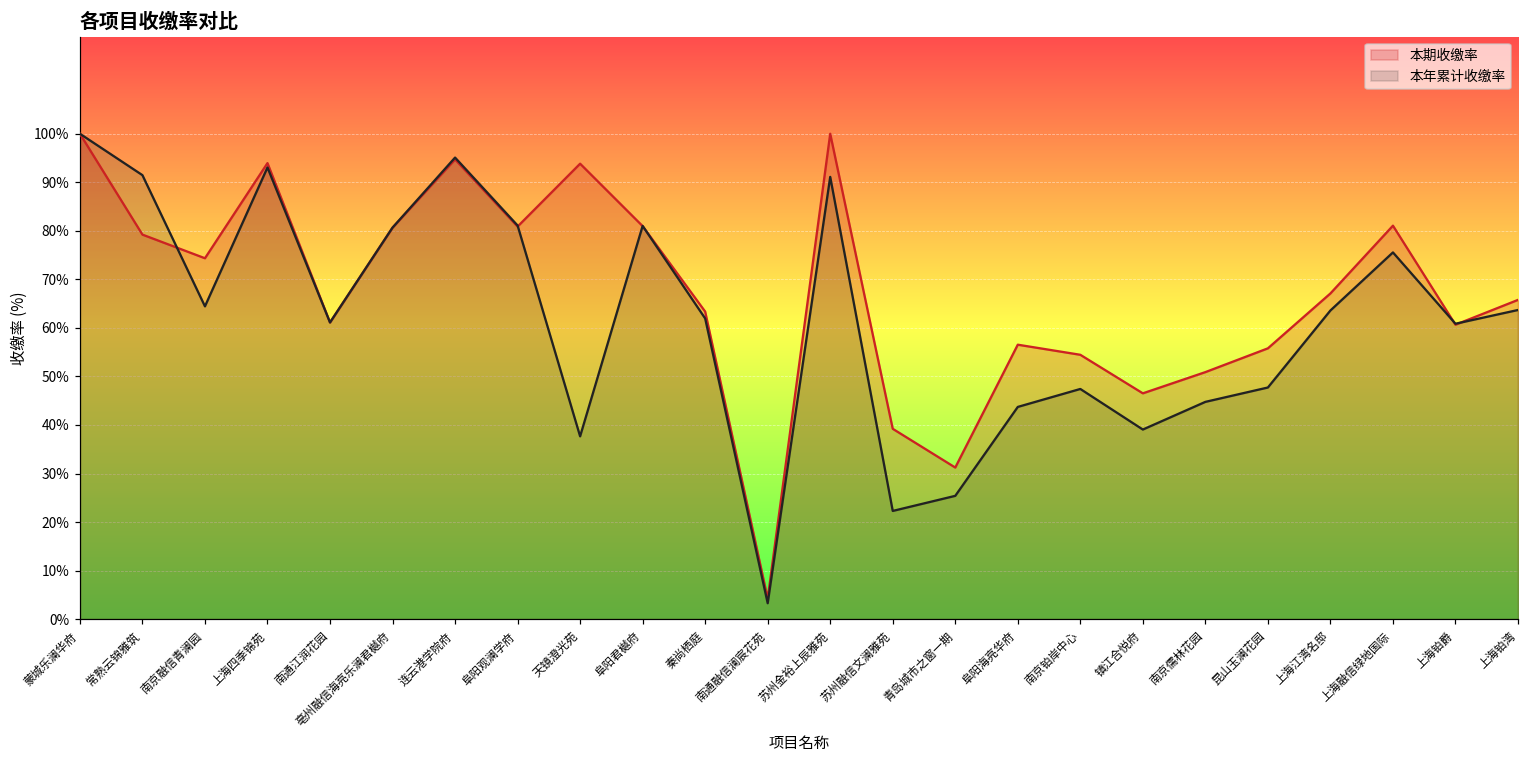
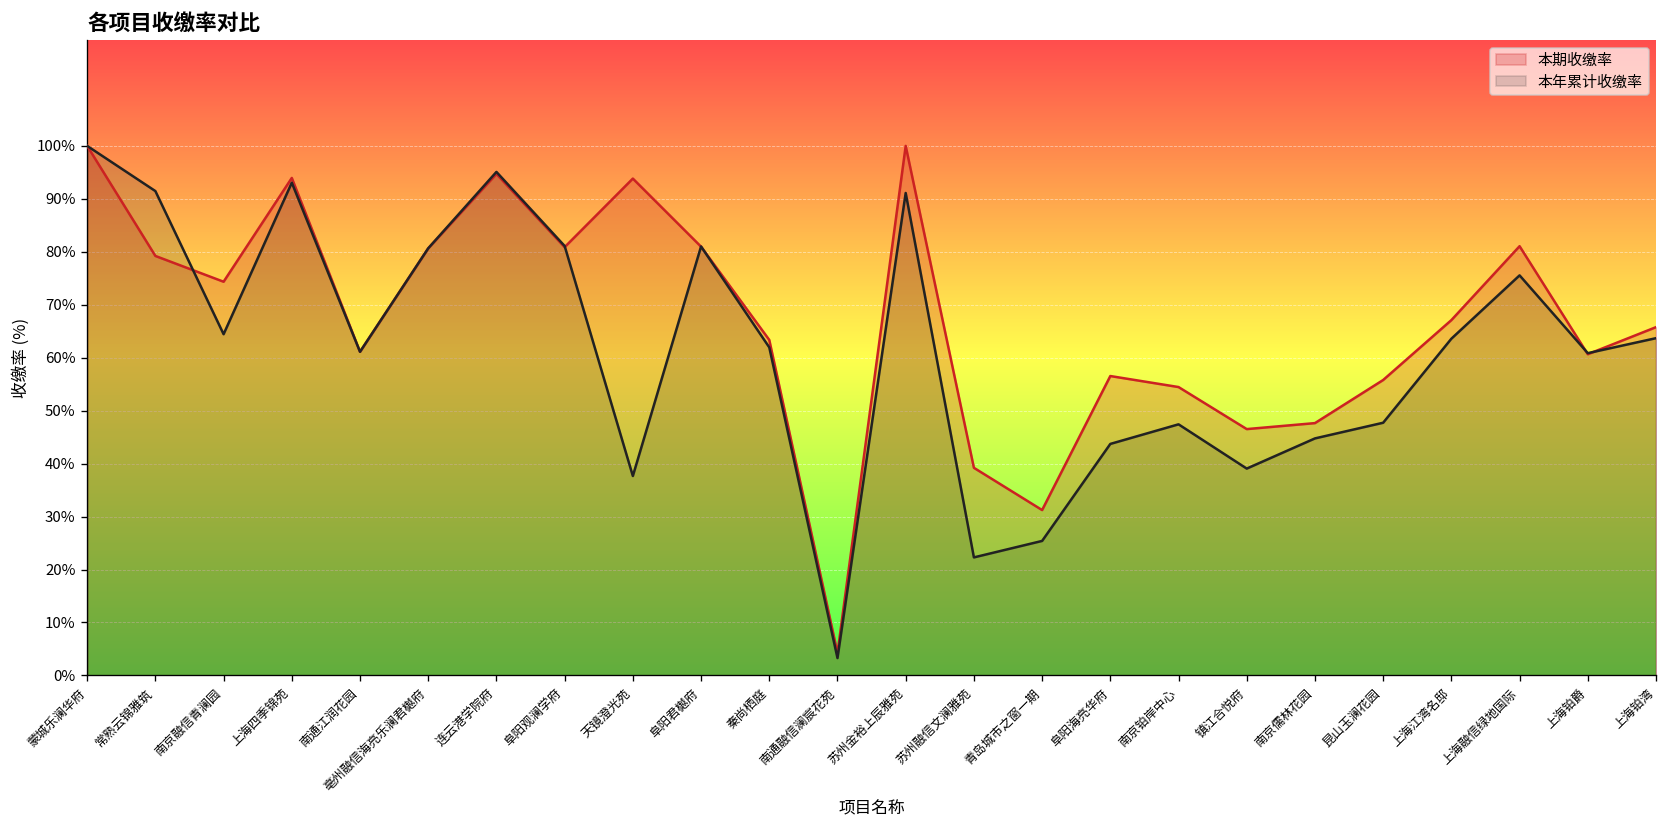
本期收缴率, 南京儒林花园: 51% -> 48%
